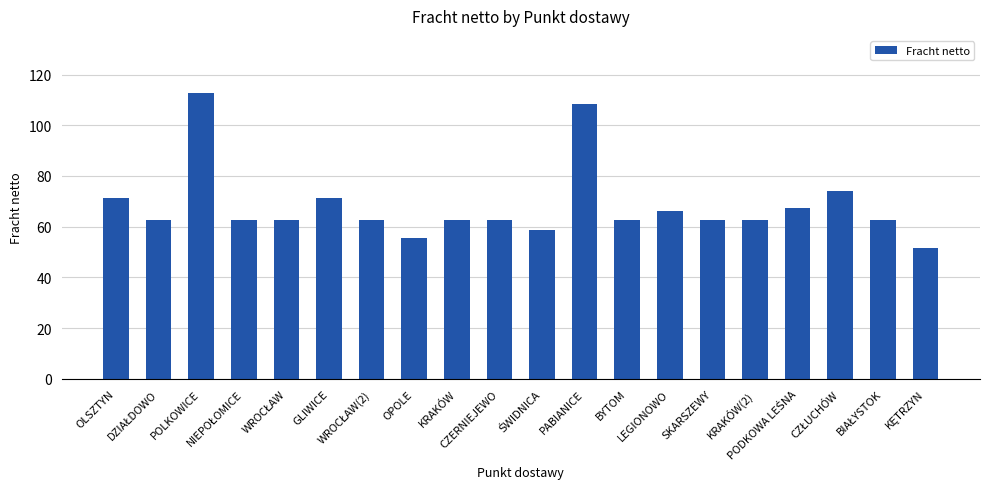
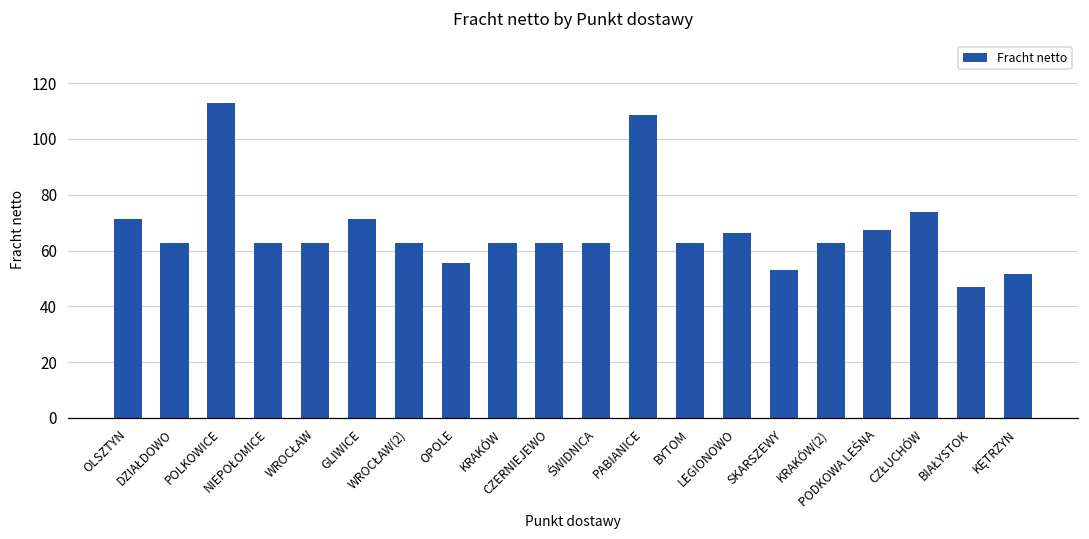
ŚWIDNICA: 59 -> 63
SKARSZEWY: 63 -> 53
BIAŁYSTOK: 63 -> 47
